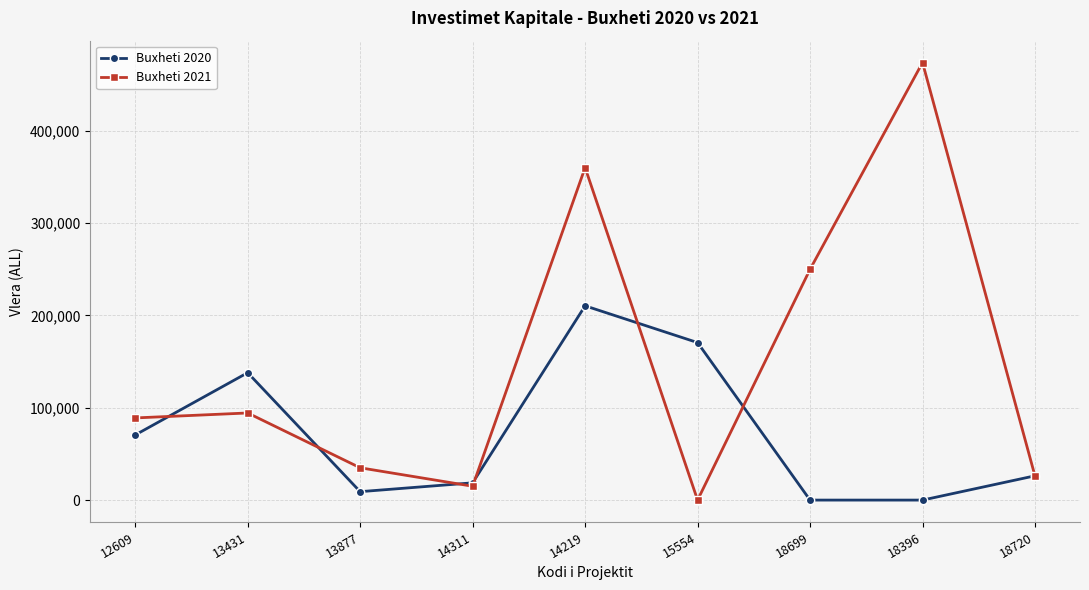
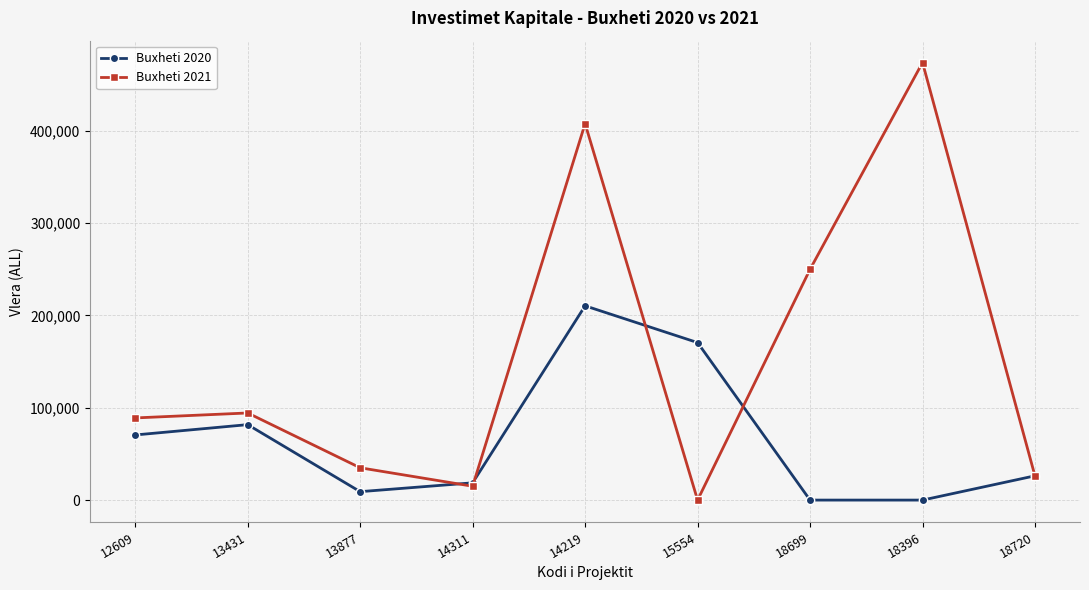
Buxheti 2020, 13431: 140,000 -> 80,000
Buxheti 2021, 14219: 360,000 -> 410,000
